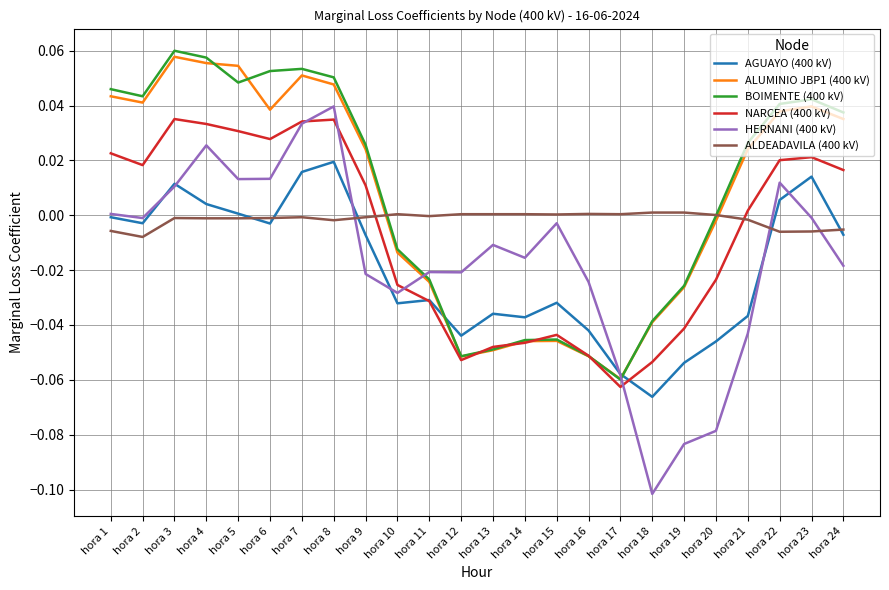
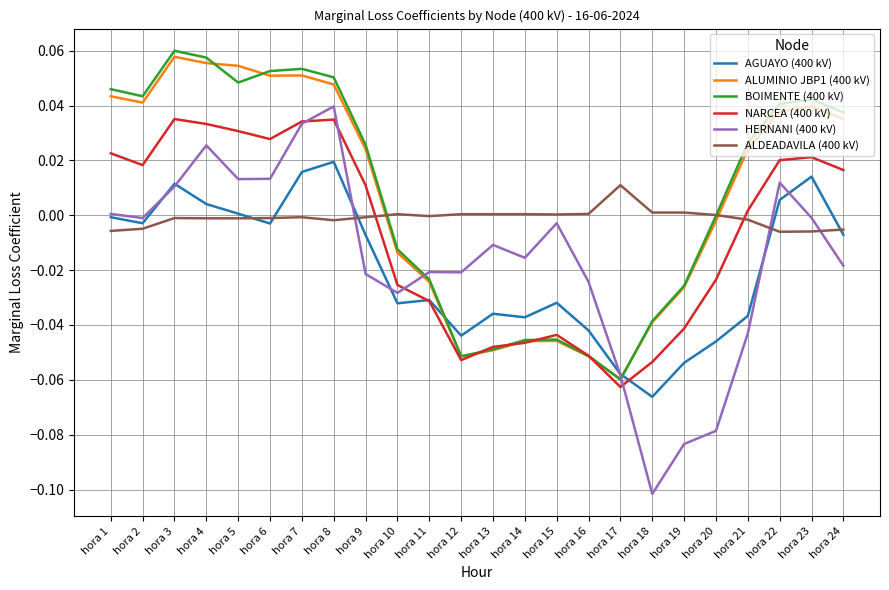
ALDEADAVILA (400 kV), hora 2: -0.008 -> -0.005
ALUMINIO JBP1 (400 kV), hora 6: 0.039 -> 0.051
ALDEADAVILA (400 kV), hora 17: 0.000 -> 0.011
